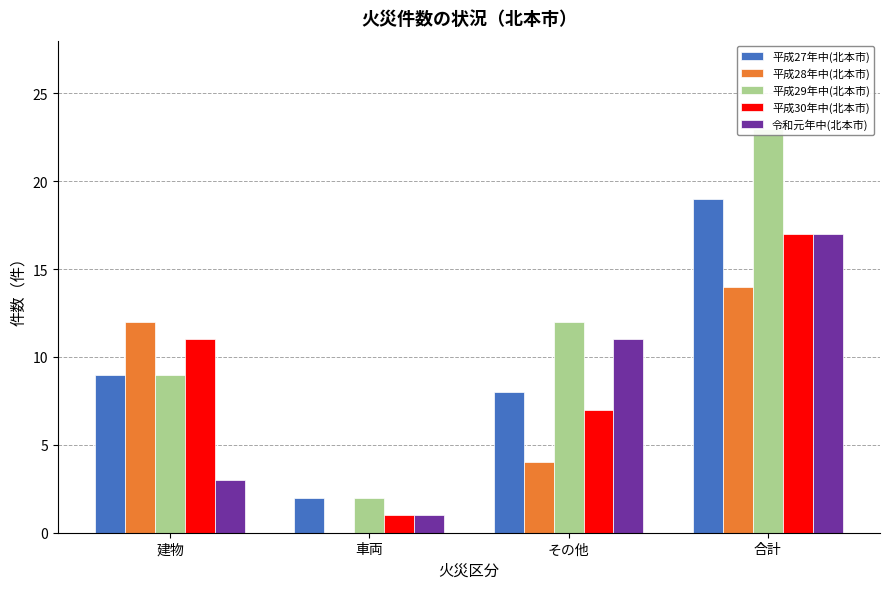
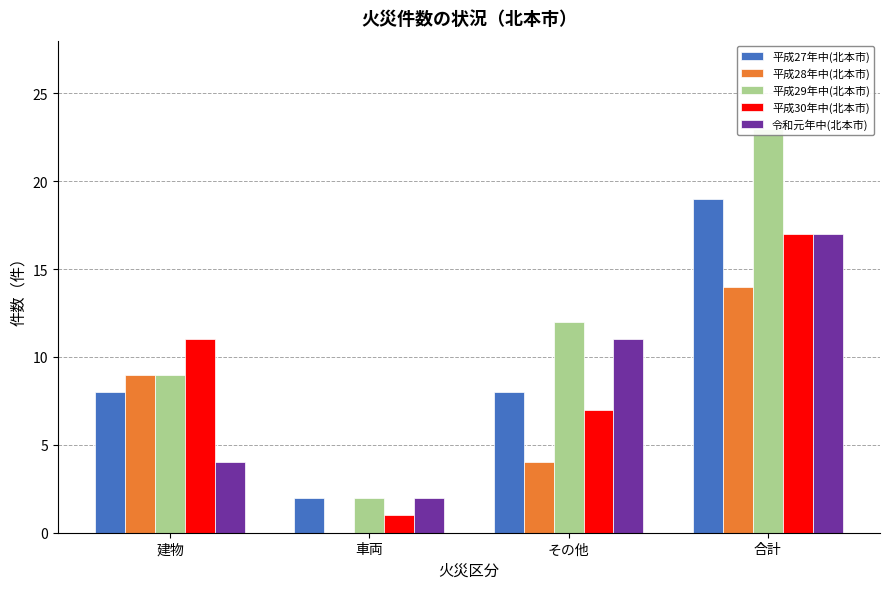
平成27年中(北本市), 建物: 9 -> 8
平成28年中(北本市), 建物: 12 -> 9
令和元年中(北本市), 建物: 3 -> 4
令和元年中(北本市), 車両: 1 -> 2
